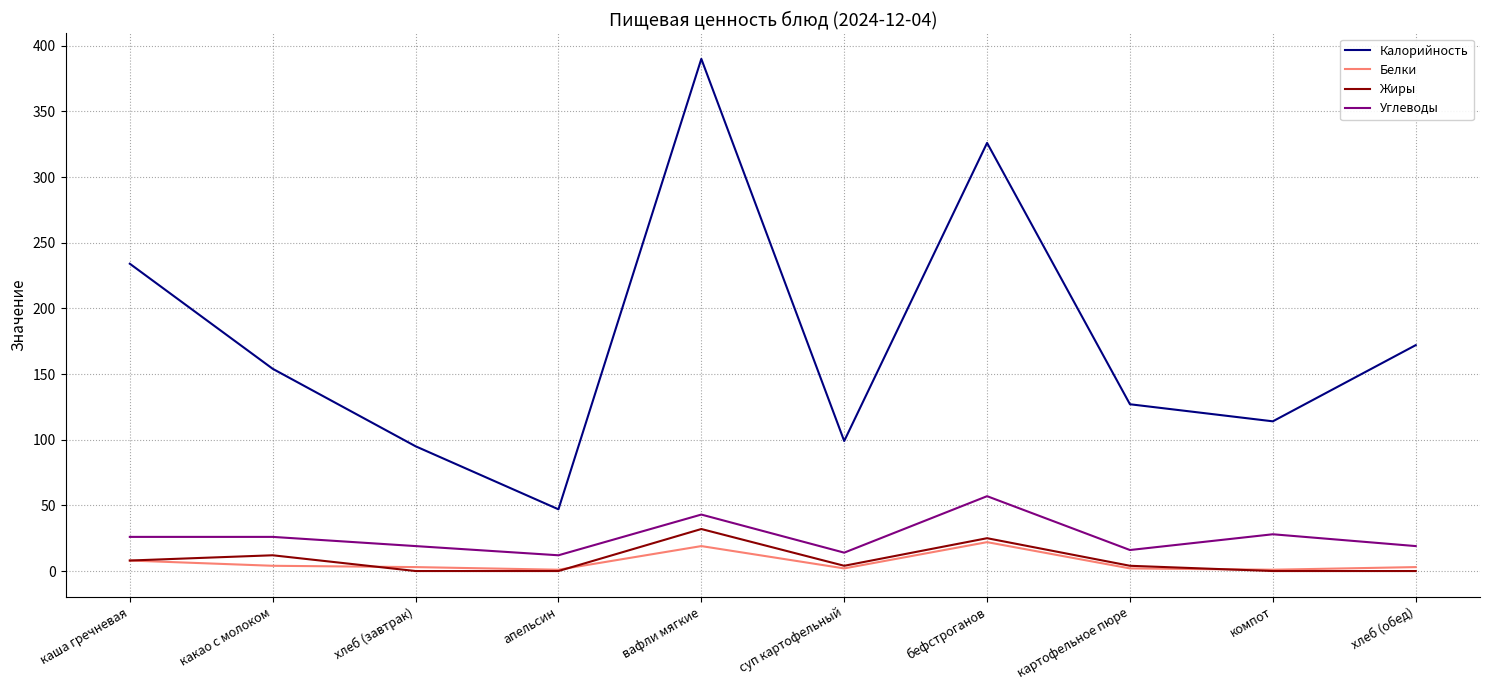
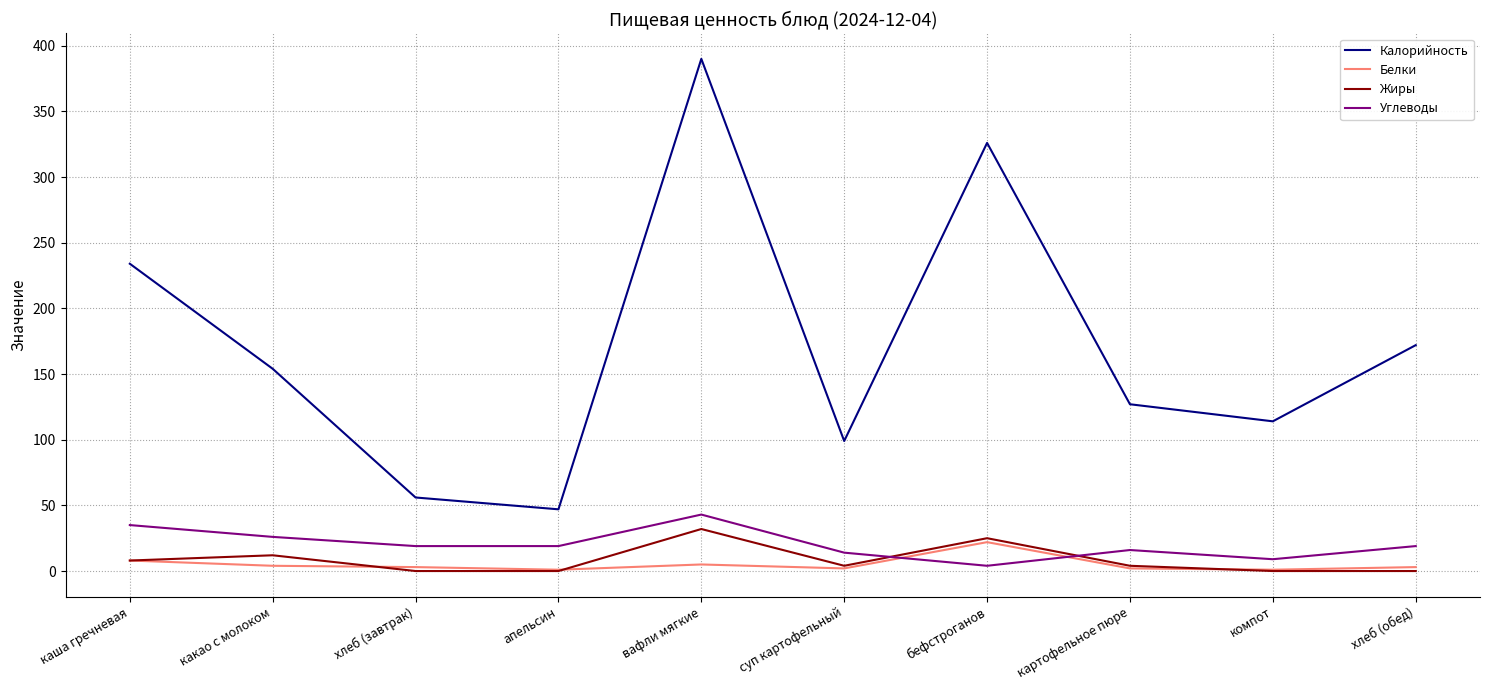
Углеводы, каша гречневая: 26 -> 35
Калорийность, хлеб (завтрак): 95 -> 56
Углеводы, апельсин: 12 -> 19
Белки, вафли мягкие: 19 -> 5
Углеводы, бефстроганов: 57 -> 4
Углеводы, компот: 28 -> 9
